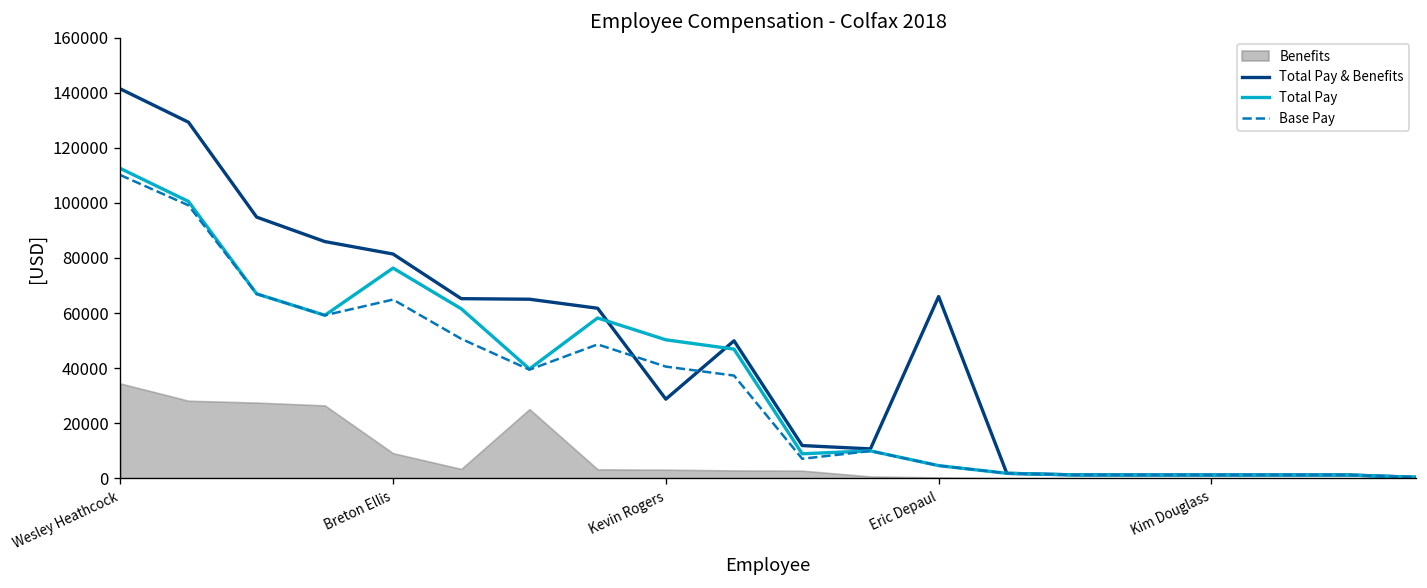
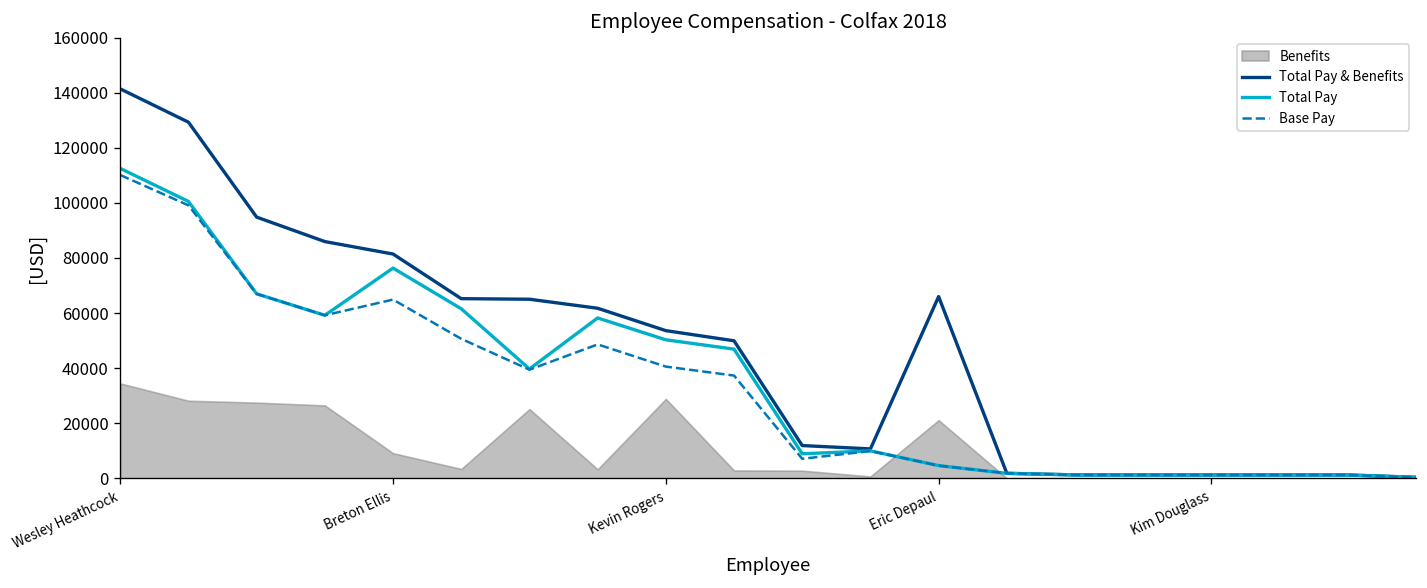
Total Pay & Benefits, Kevin Rogers: 29000 -> 54000
Benefits, Kevin Rogers: 3000 -> 29000
Benefits, Eric Depaul: 0 -> 21000
